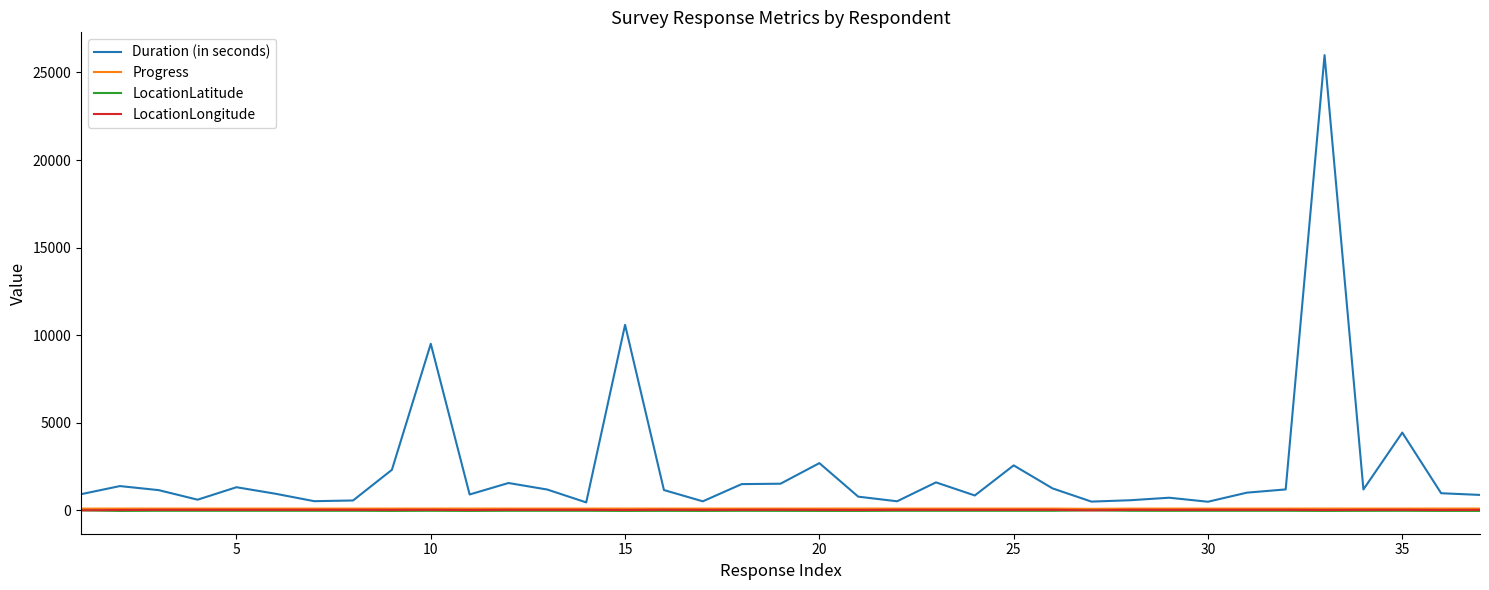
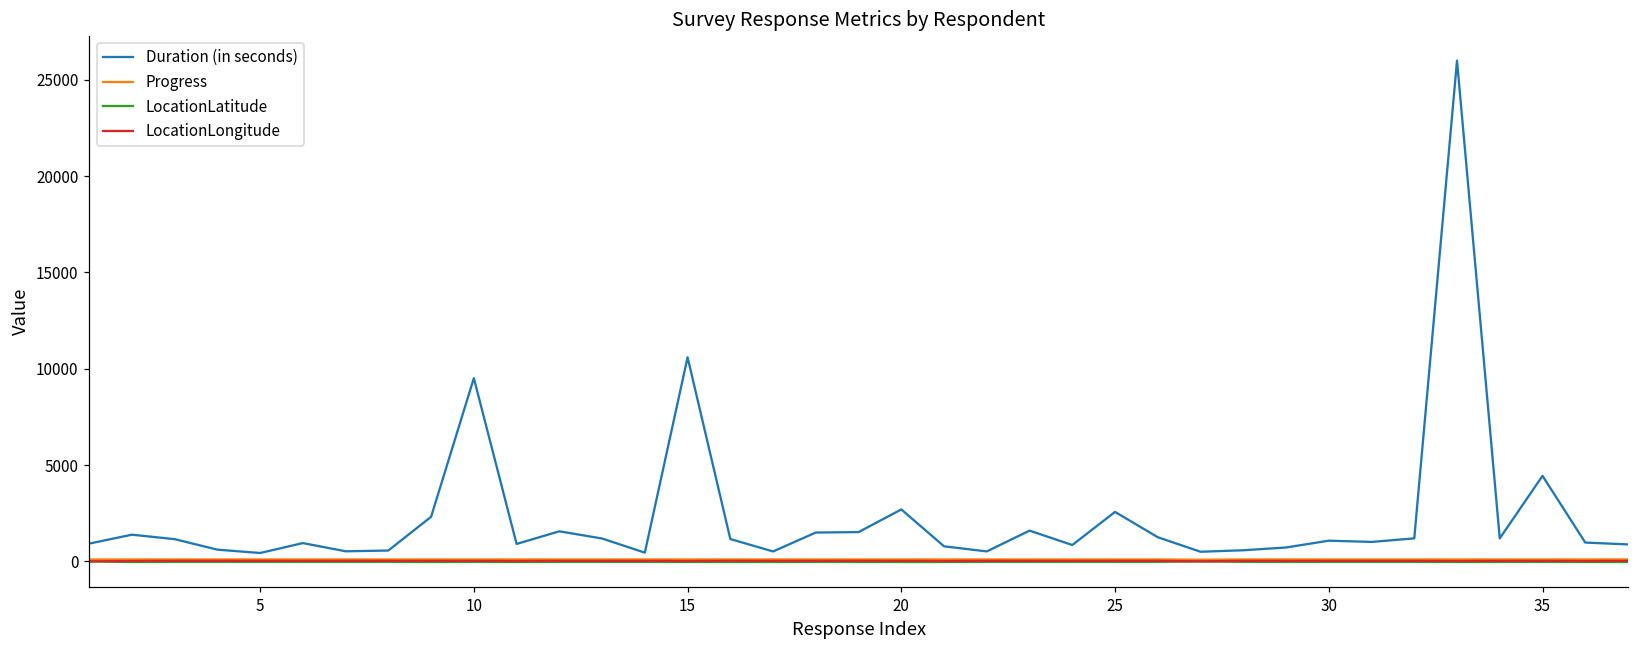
Duration (in seconds), 5: 1300 -> 400
Duration (in seconds), 30: 500 -> 1100
